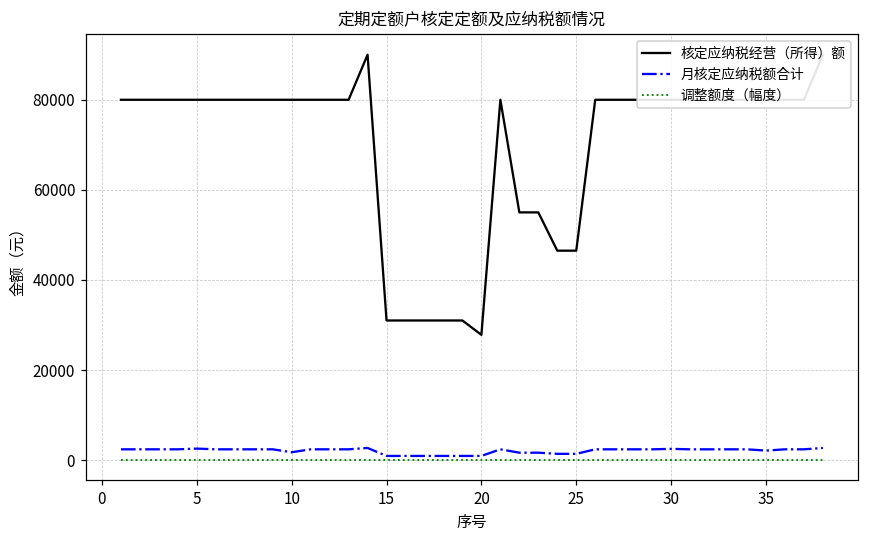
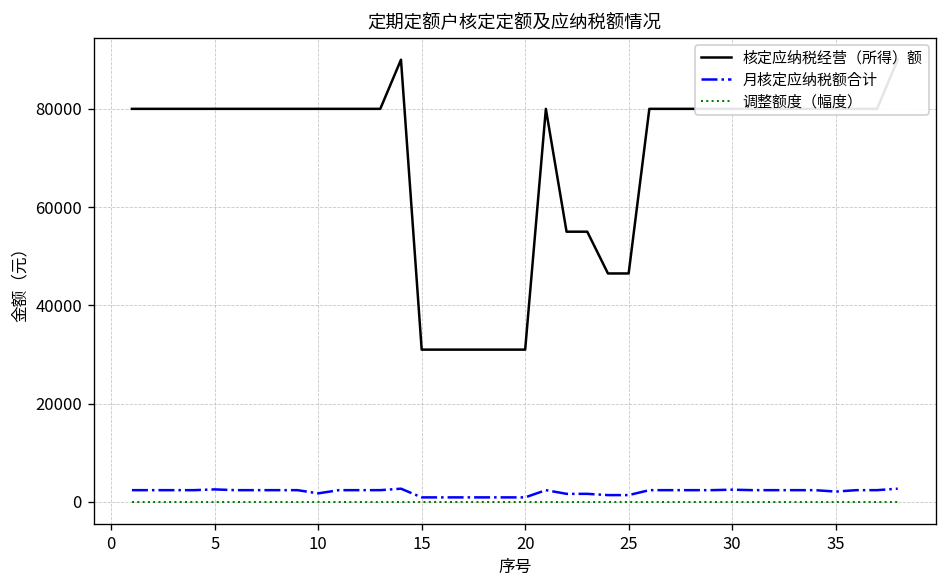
核定应纳税经营（所得）额, 20: 28000 -> 31000
